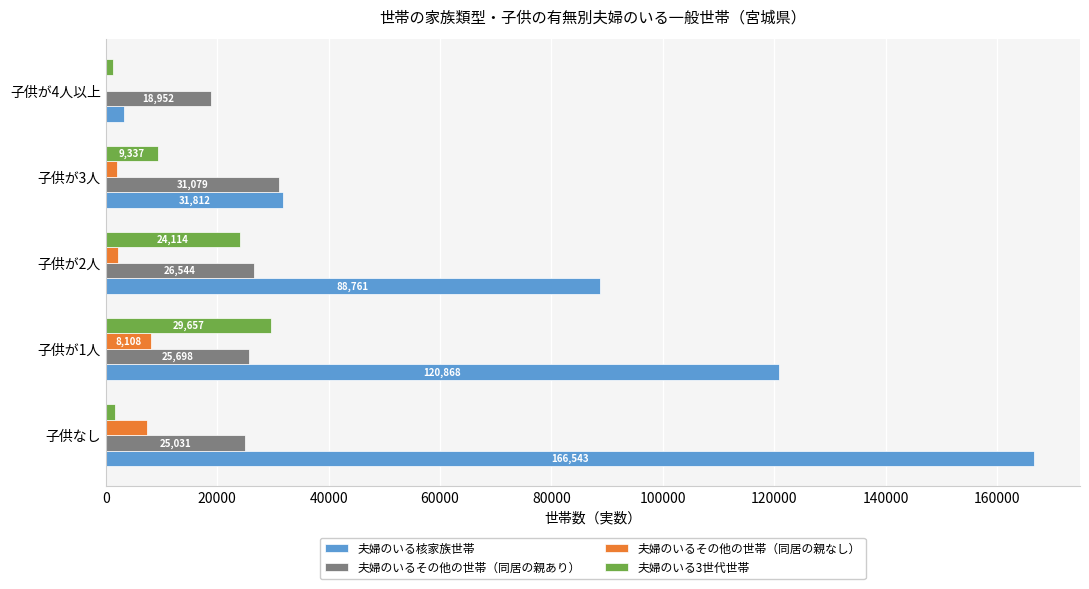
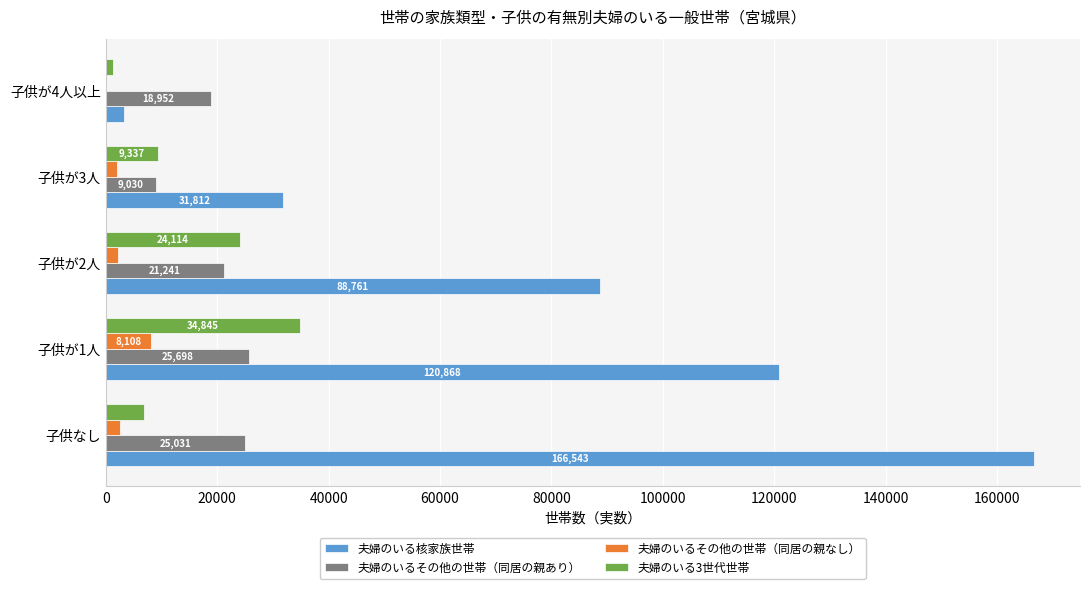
夫婦のいるその他の世帯（同居の親あり）, 子供が3人: 31,079 -> 9,030
夫婦のいるその他の世帯（同居の親あり）, 子供が2人: 26,544 -> 21,241
夫婦のいる3世代世帯, 子供が1人: 29,657 -> 34,845
夫婦のいる3世代世帯, 子供なし: 2000 -> 7000
夫婦のいるその他の世帯（同居の親なし）, 子供なし: 7000 -> 3000
